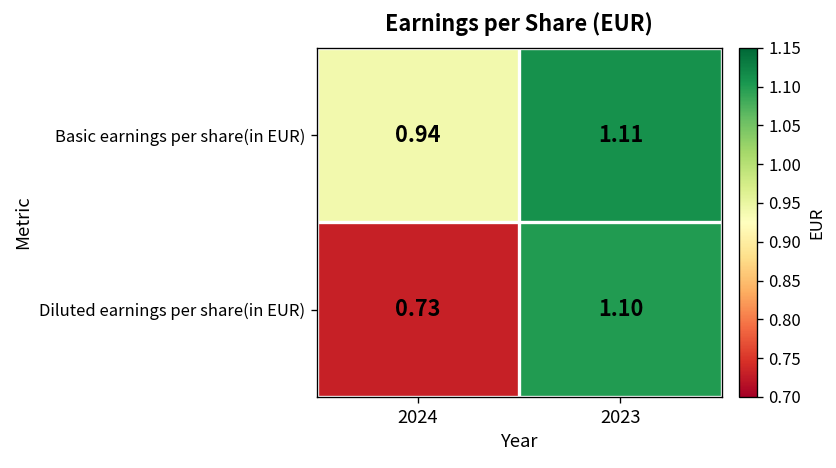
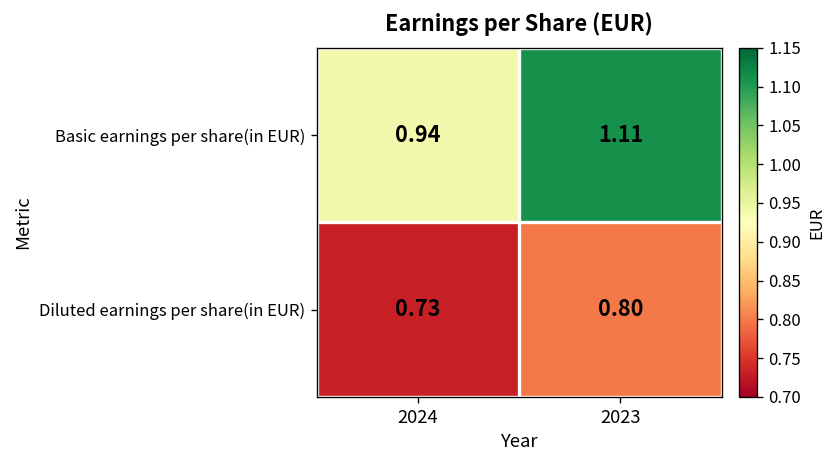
Diluted earnings per share(in EUR), 2023: 1.10 -> 0.80
